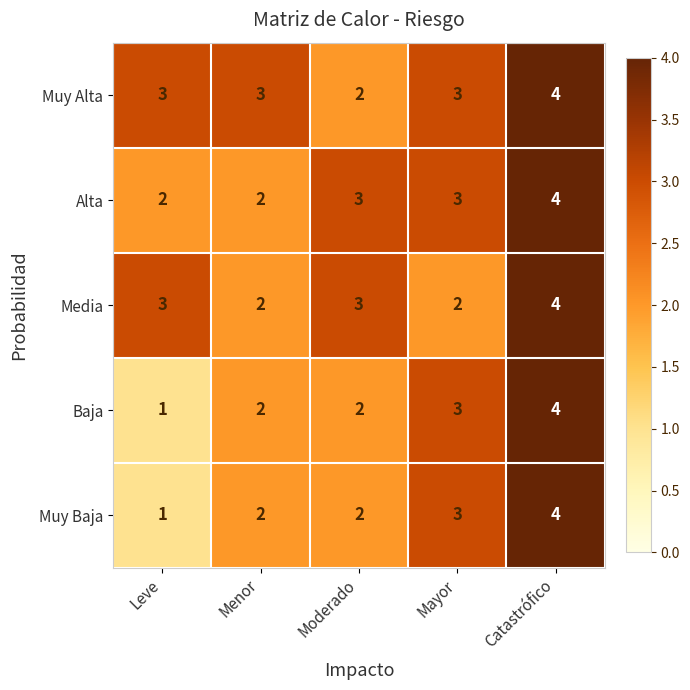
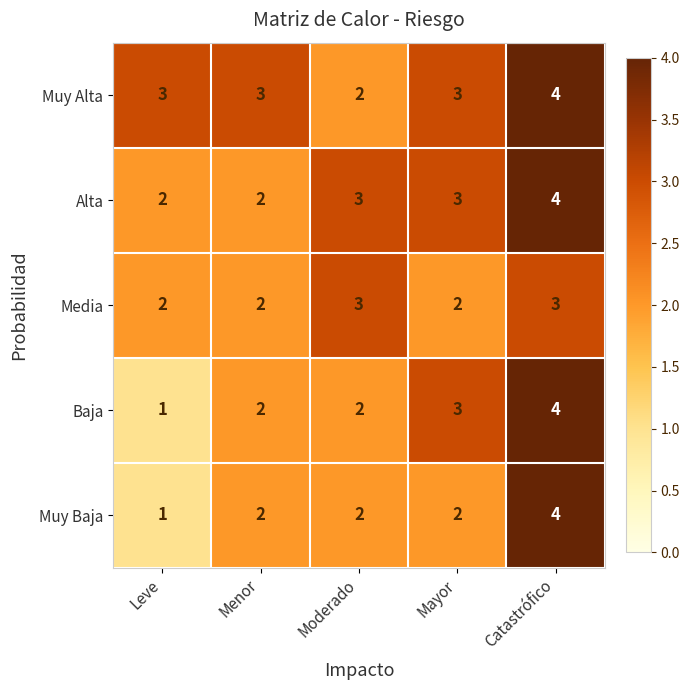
Media, Leve: 3 -> 2
Media, Catastrófico: 4 -> 3
Muy Baja, Mayor: 3 -> 2
